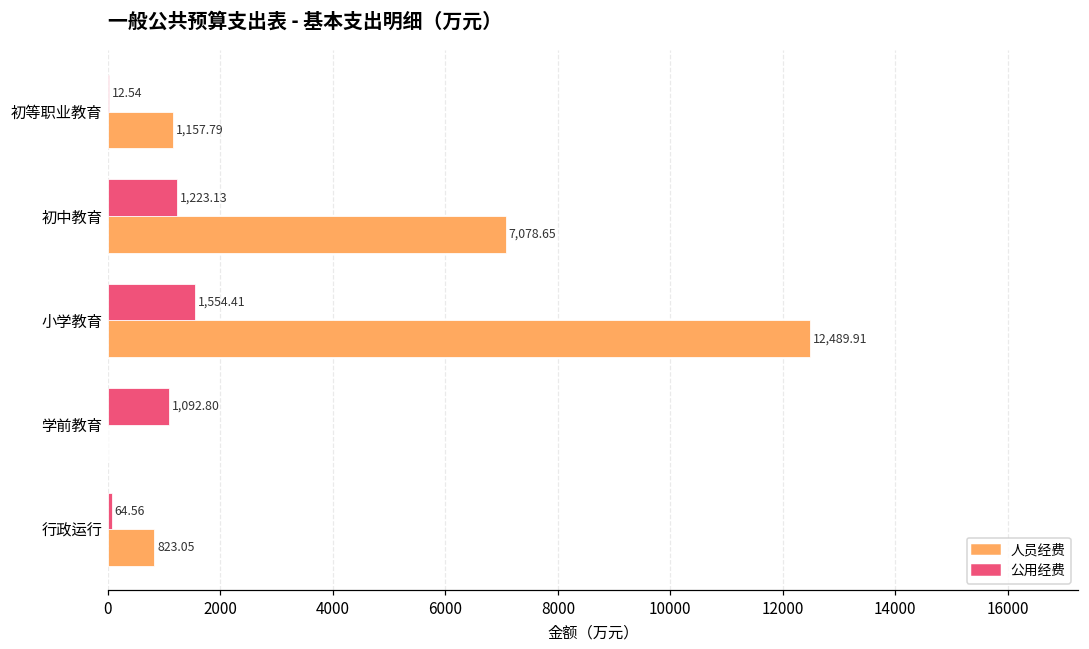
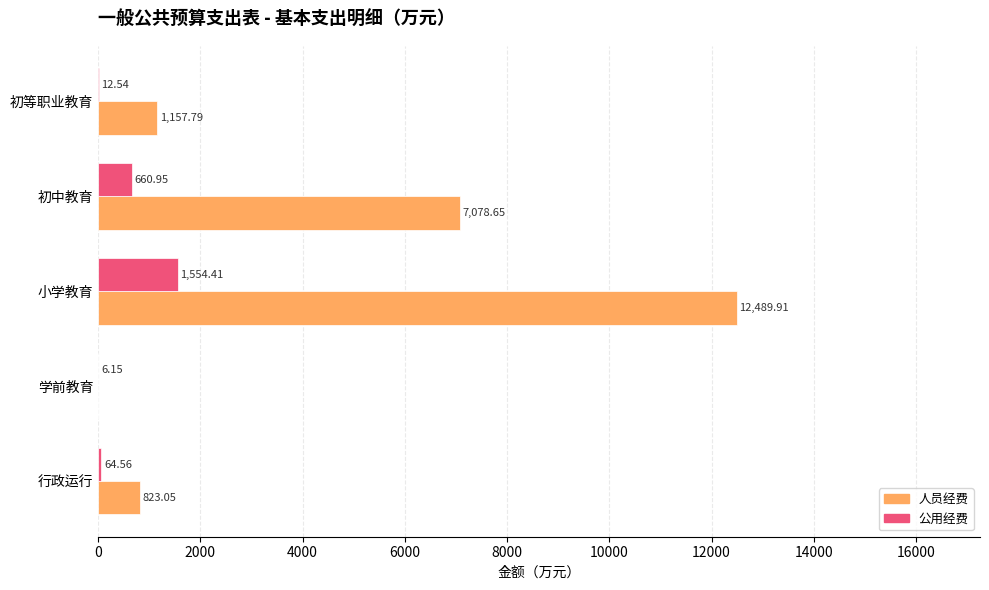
公用经费, 初中教育: 1,223.13 -> 660.95
公用经费, 学前教育: 1,092.80 -> 6.15
